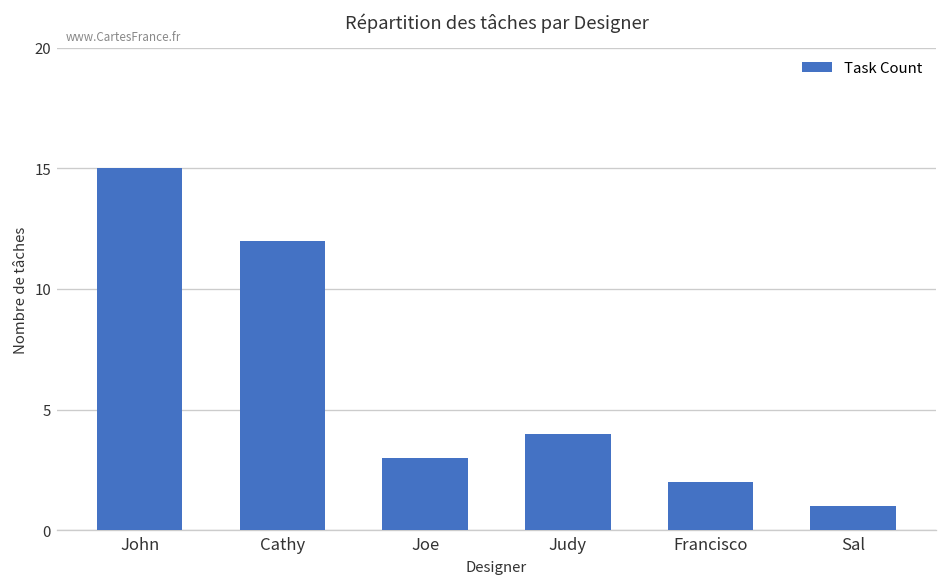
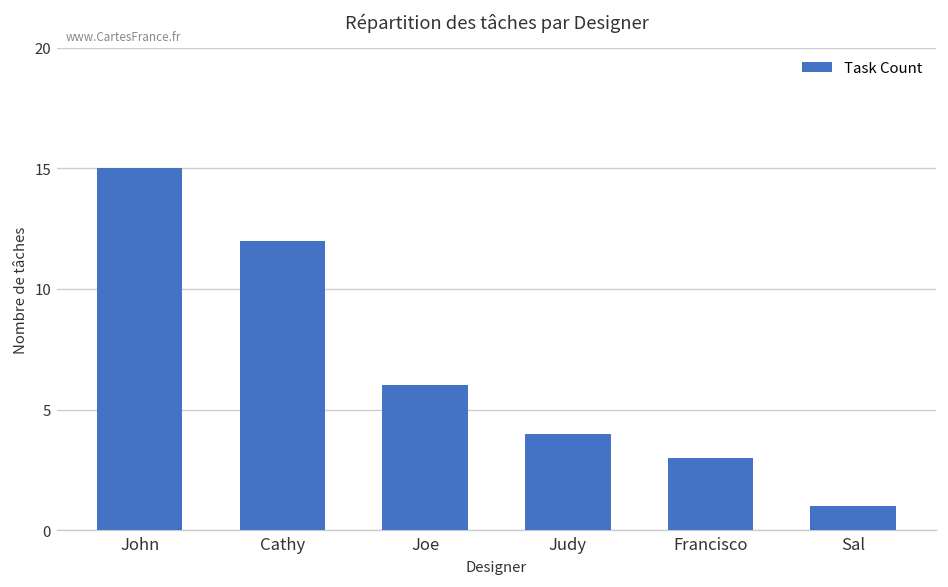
Joe: 3 -> 6
Francisco: 2 -> 3
